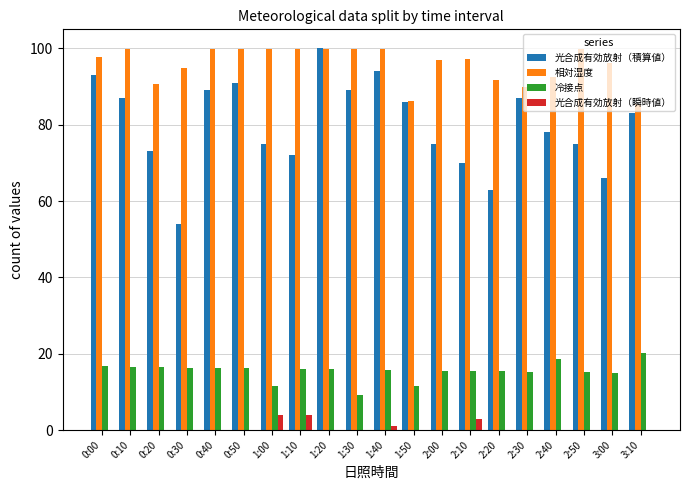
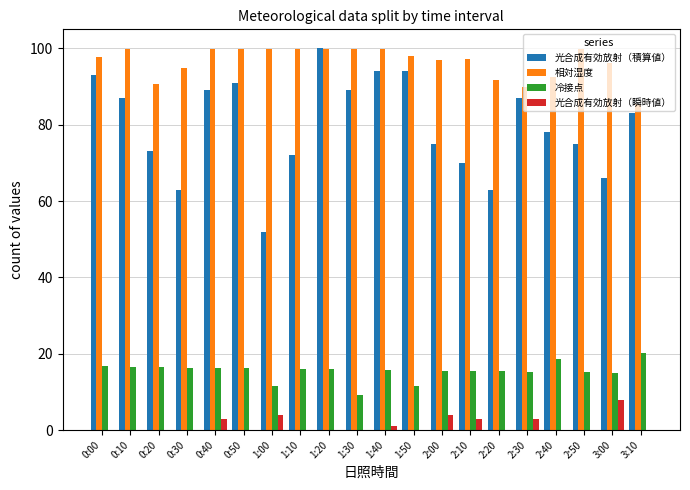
光合成有効放射（積算値）, 0:30: 54 -> 63
光合成有効放射（瞬時値）, 0:40: 0 -> 3
光合成有効放射（積算値）, 1:00: 75 -> 52
光合成有効放射（瞬時値）, 1:10: 4 -> 0
光合成有効放射（積算値）, 1:50: 86 -> 94
相対湿度, 1:50: 86 -> 98
光合成有効放射（瞬時値）, 2:00: 0 -> 4
光合成有効放射（瞬時値）, 2:30: 0 -> 3
光合成有効放射（瞬時値）, 3:00: 0 -> 8
